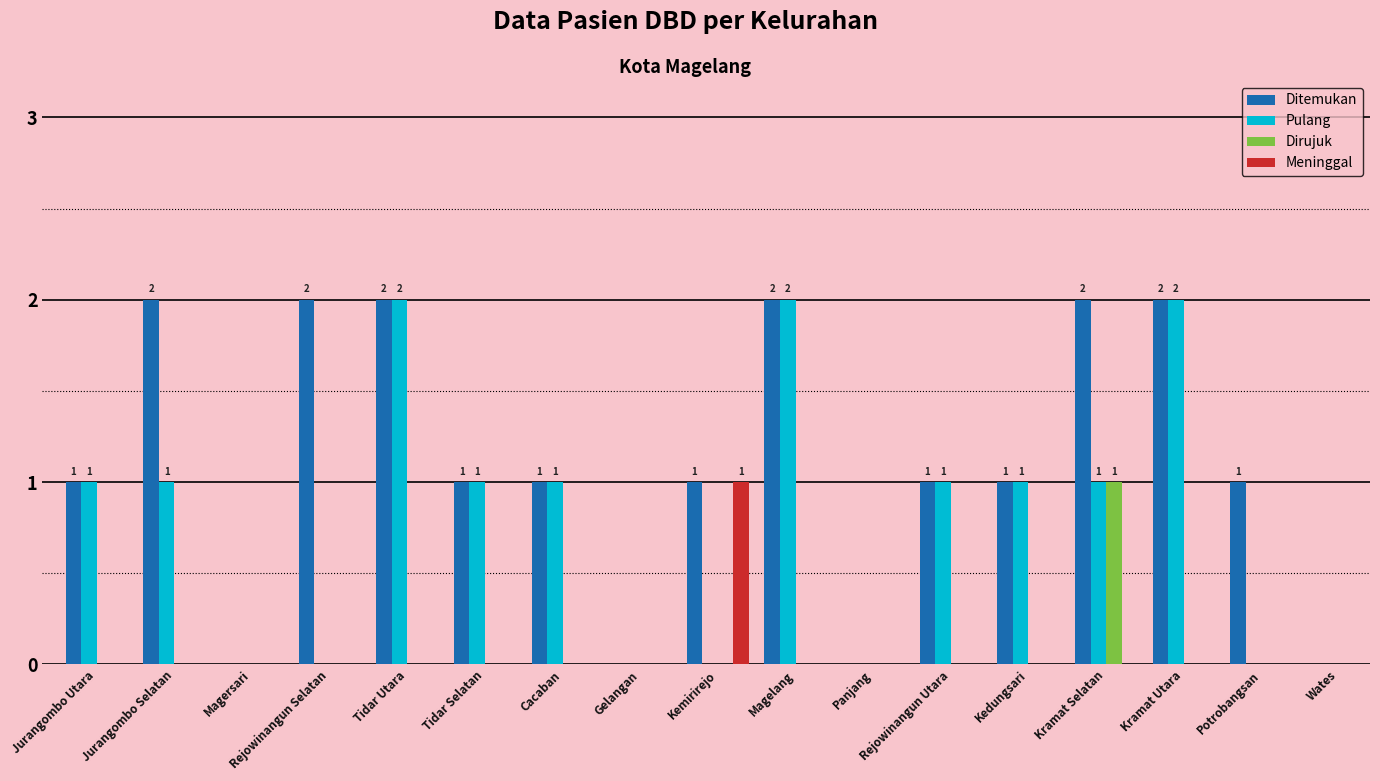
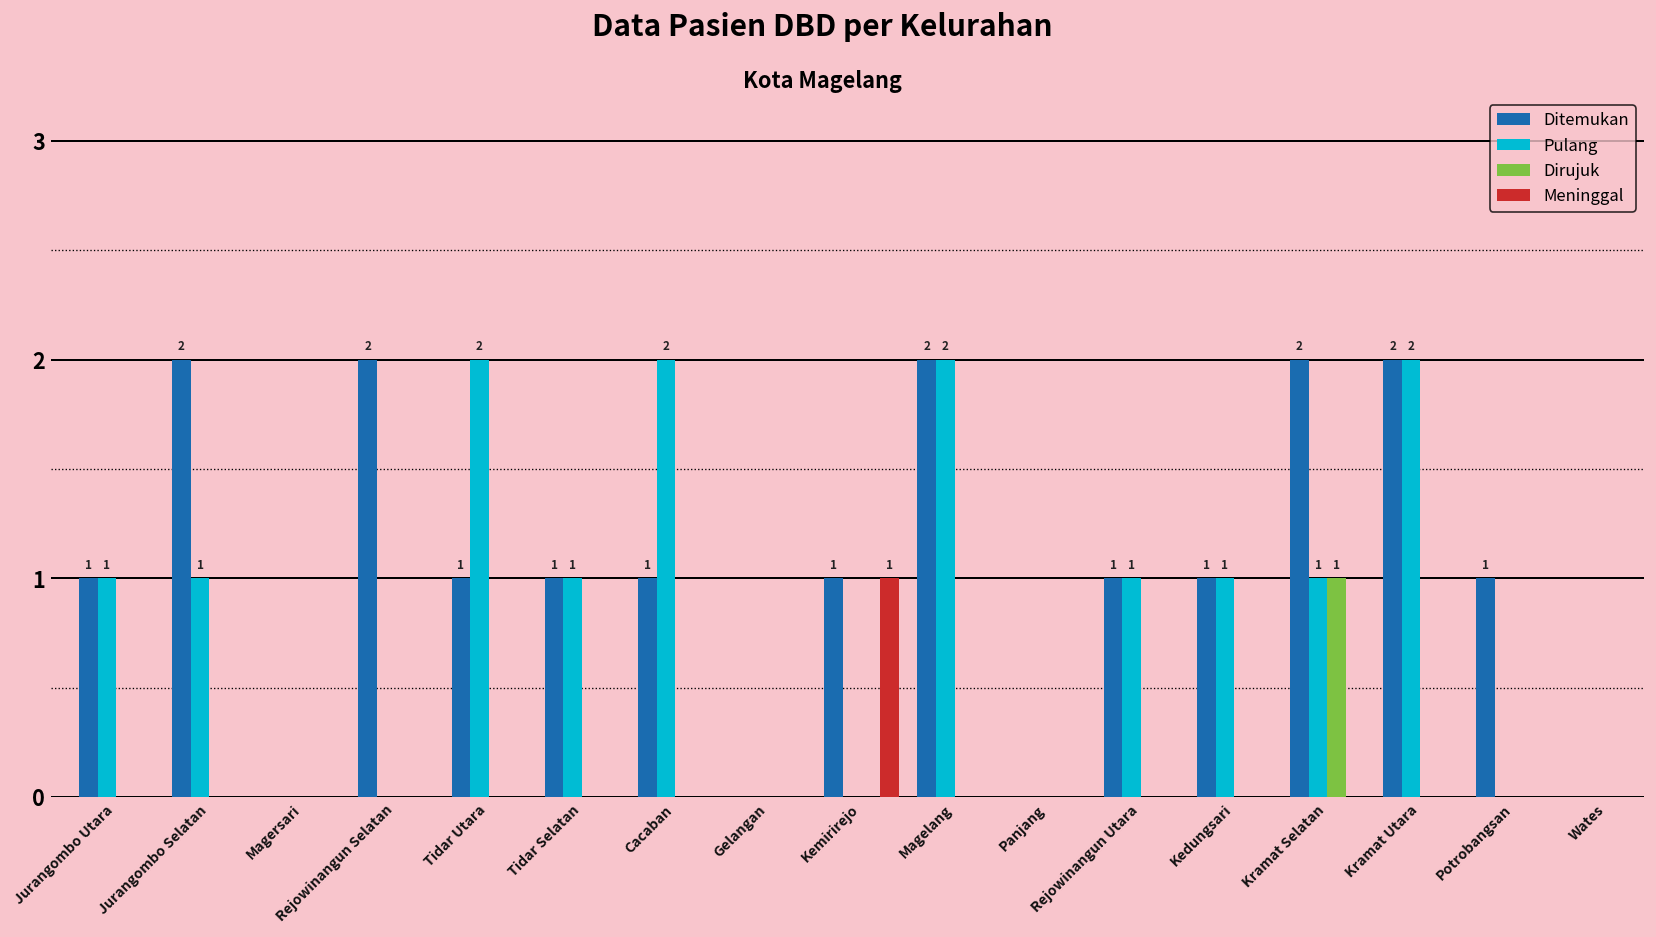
Ditemukan, Tidar Utara: 2 -> 1
Pulang, Cacaban: 1 -> 2
